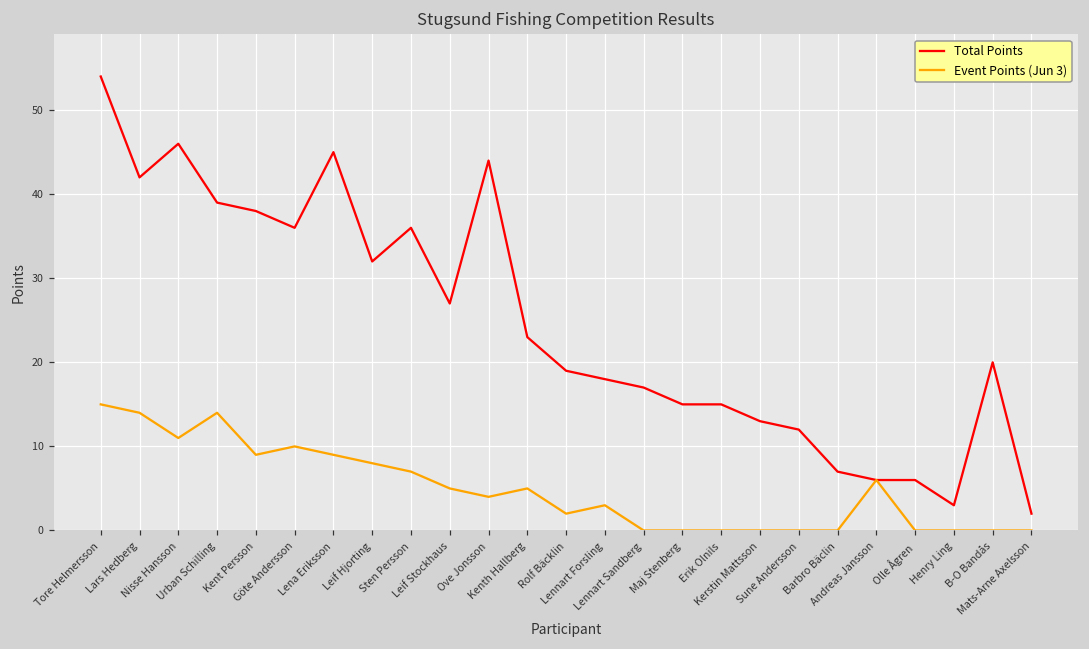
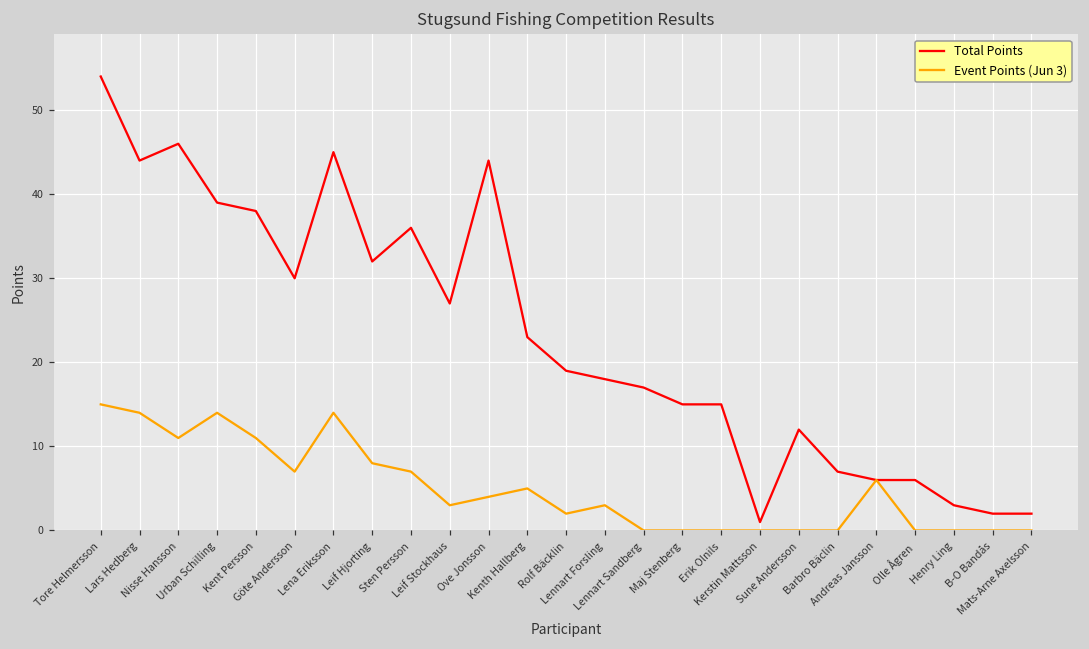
Total Points, Lars Hedberg: 42 -> 44
Event Points (Jun 3), Kent Persson: 9 -> 11
Total Points, Göte Andersson: 36 -> 30
Event Points (Jun 3), Göte Andersson: 10 -> 7
Event Points (Jun 3), Lena Eriksson: 9 -> 14
Event Points (Jun 3), Leif Stockhaus: 5 -> 3
Total Points, Kerstin Mattsson: 13 -> 1
Total Points, B-O Bandås: 20 -> 2
